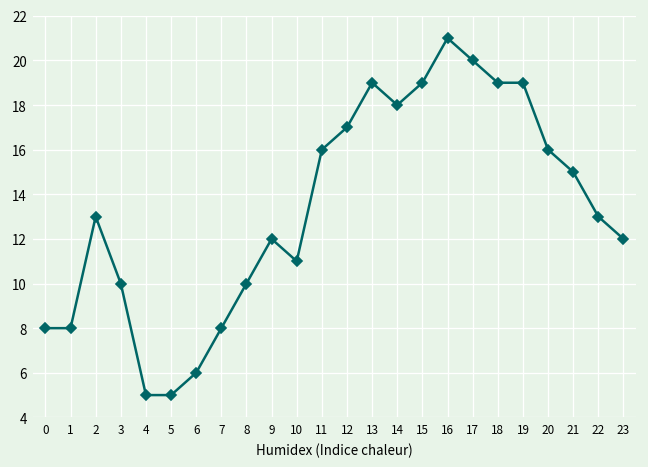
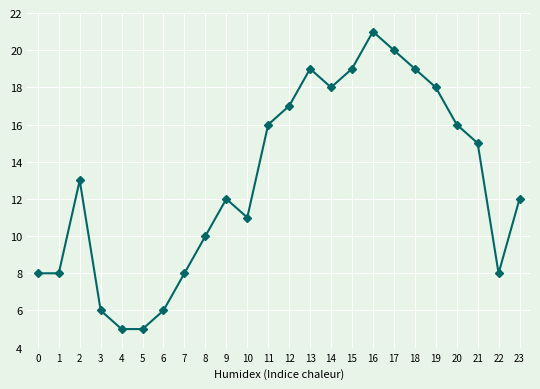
3: 10 -> 6
19: 19 -> 18
22: 13 -> 8
